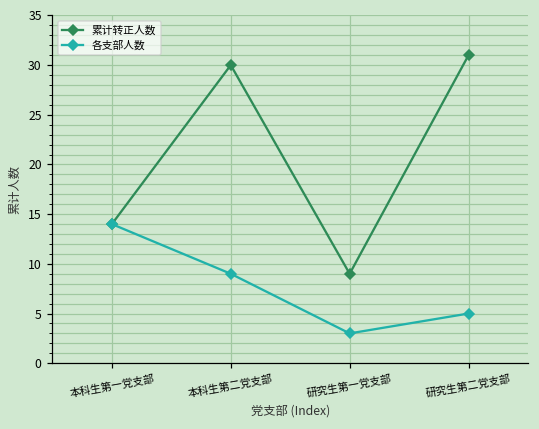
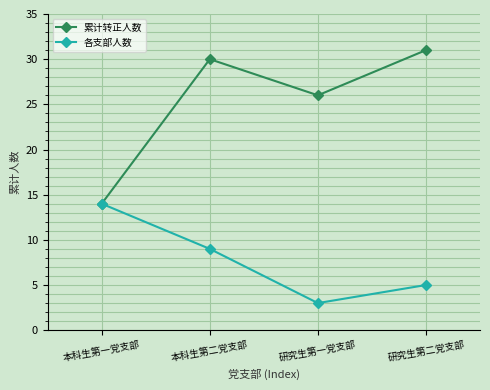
累计转正人数, 研究生第一党支部: 9 -> 26
